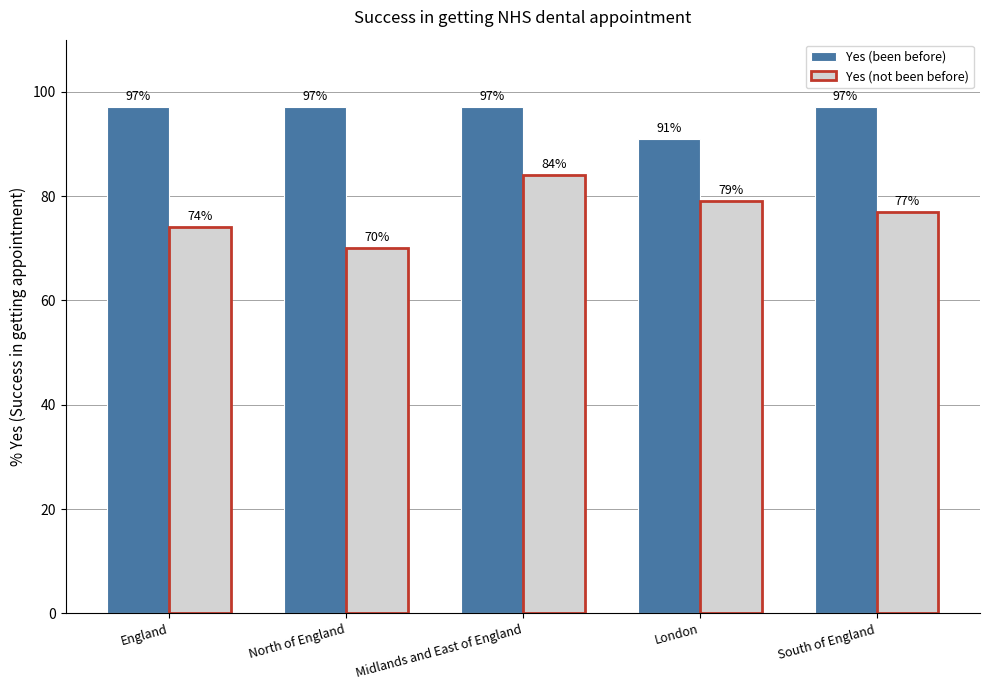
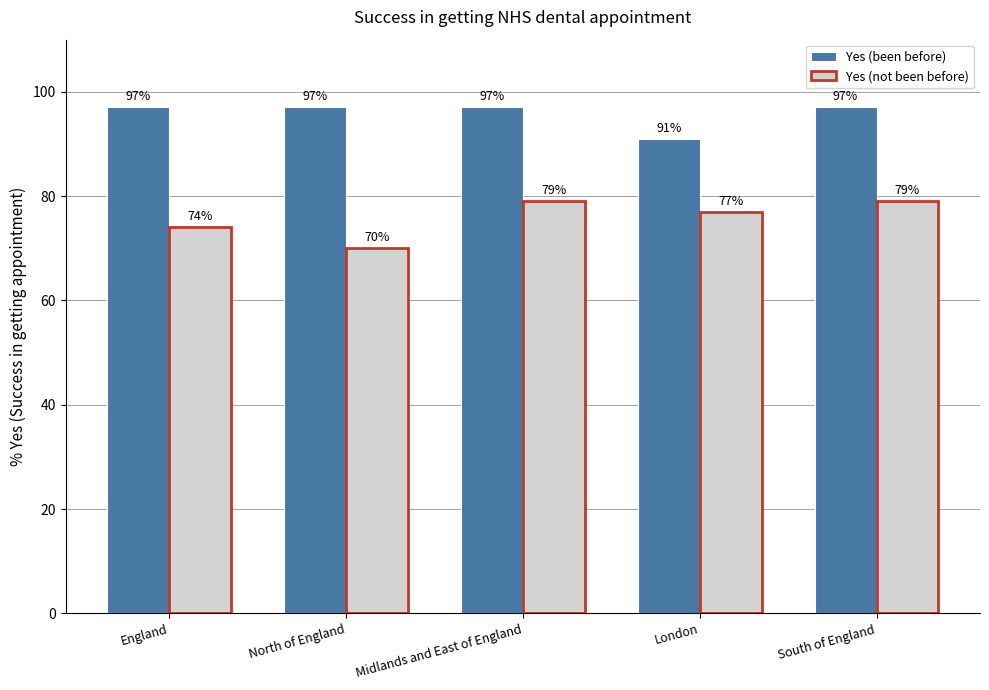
Yes (not been before), Midlands and East of England: 84% -> 79%
Yes (not been before), London: 79% -> 77%
Yes (not been before), South of England: 77% -> 79%
